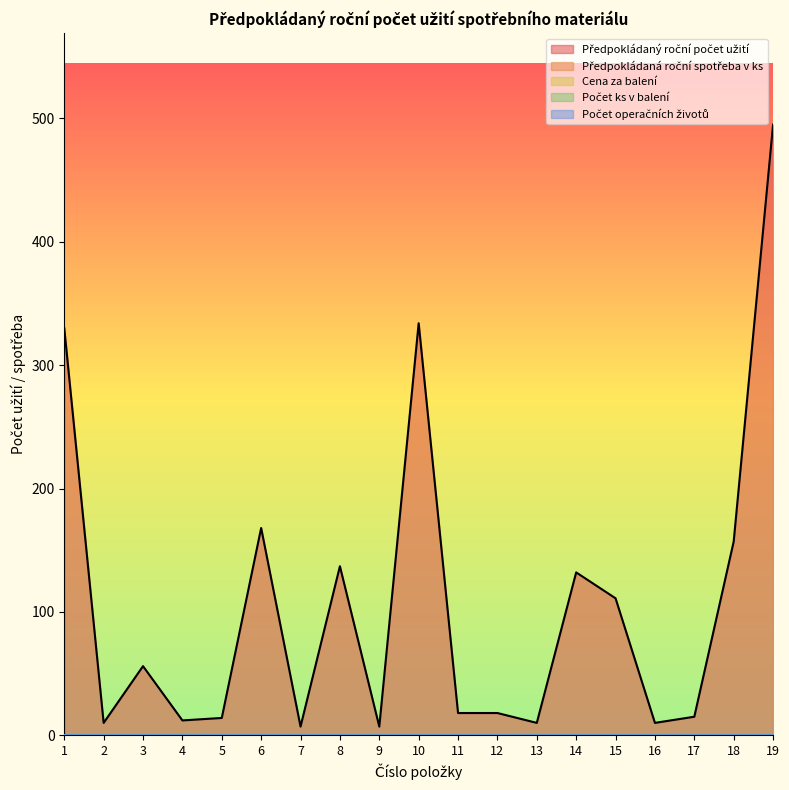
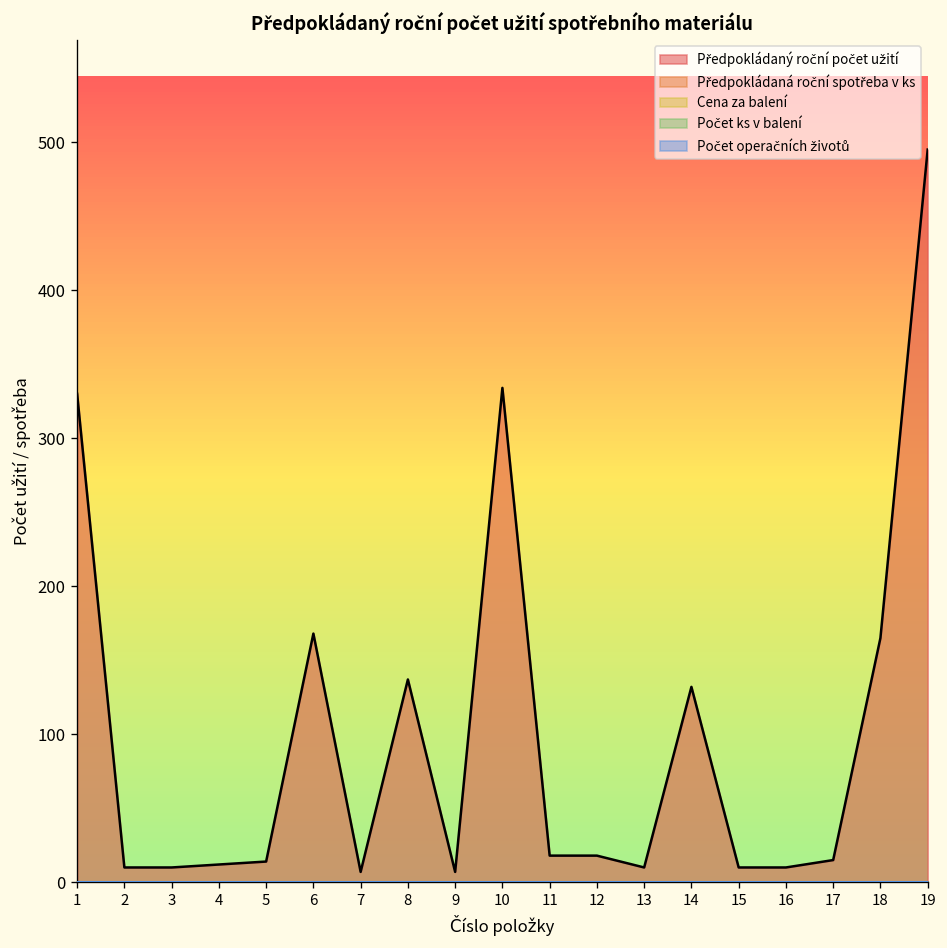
Předpokládaný roční počet užití, 3: 56 -> 10
Předpokládaný roční počet užití, 15: 111 -> 10
Předpokládaný roční počet užití, 18: 157 -> 165
